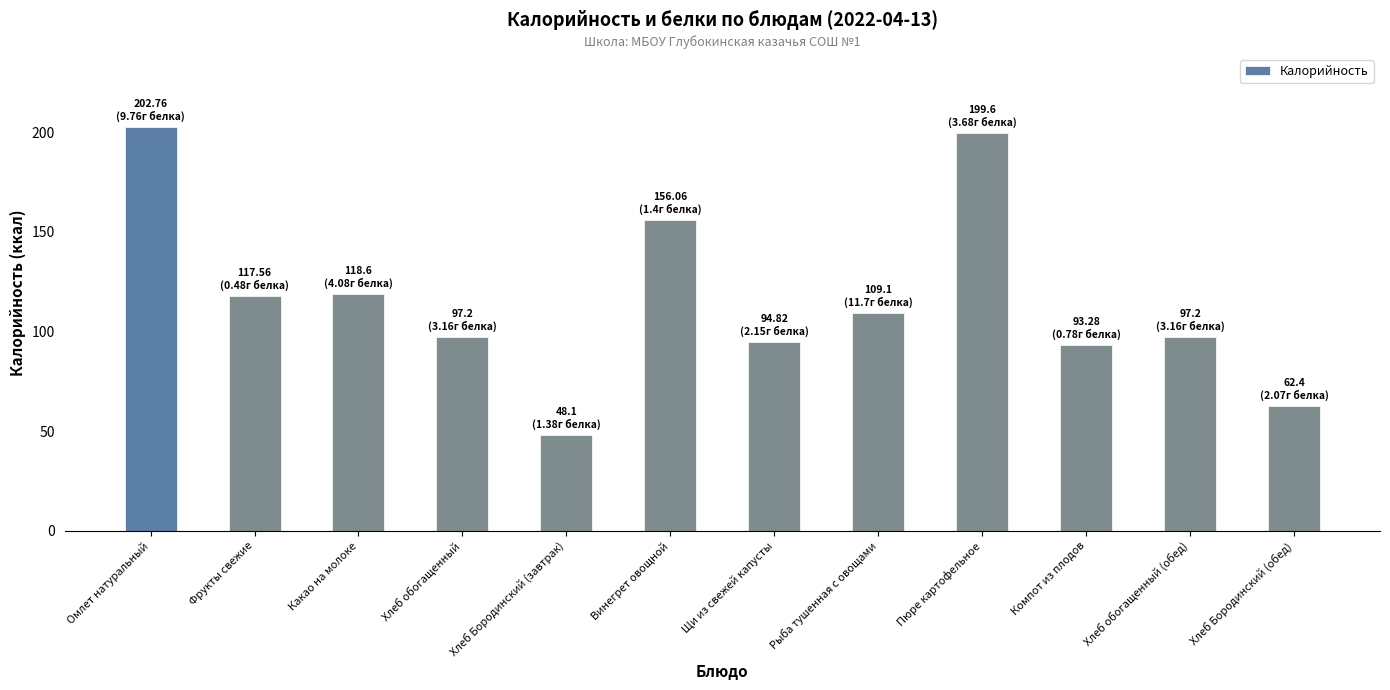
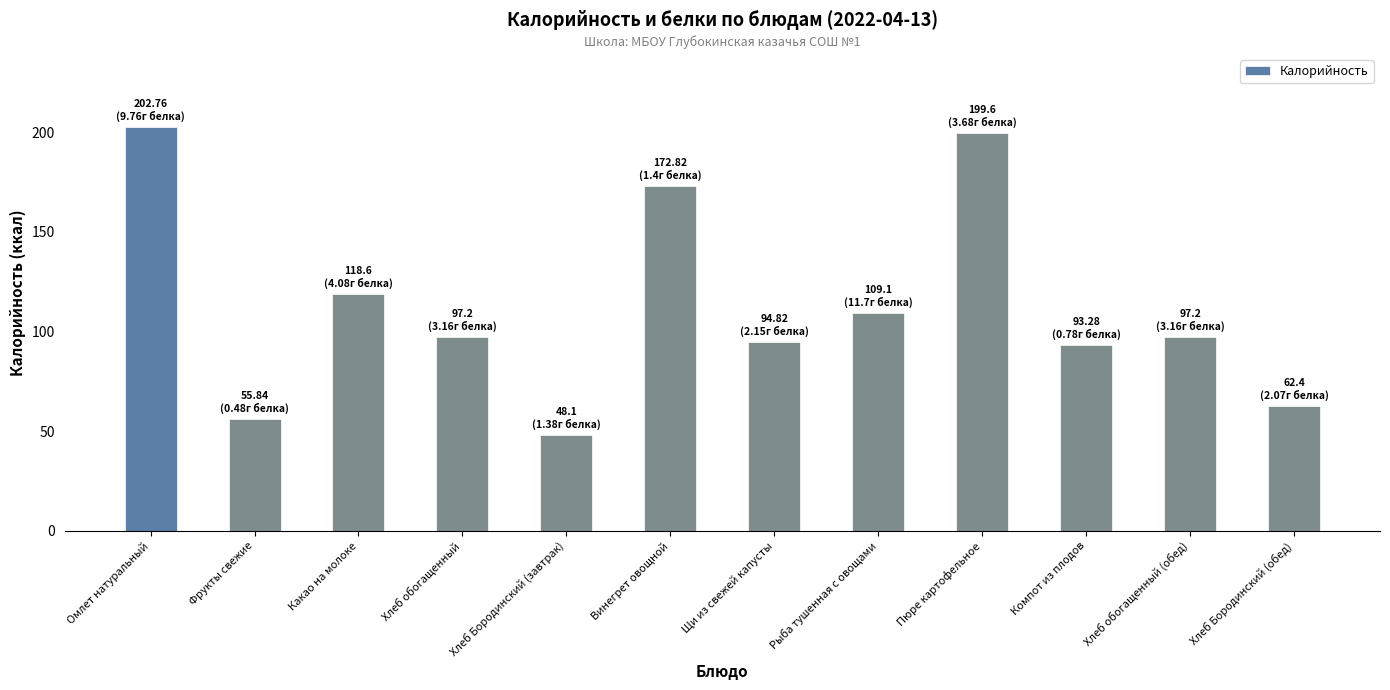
Фрукты свежие: 117.56 -> 55.84
Винегрет овощной: 156.06 -> 172.82
